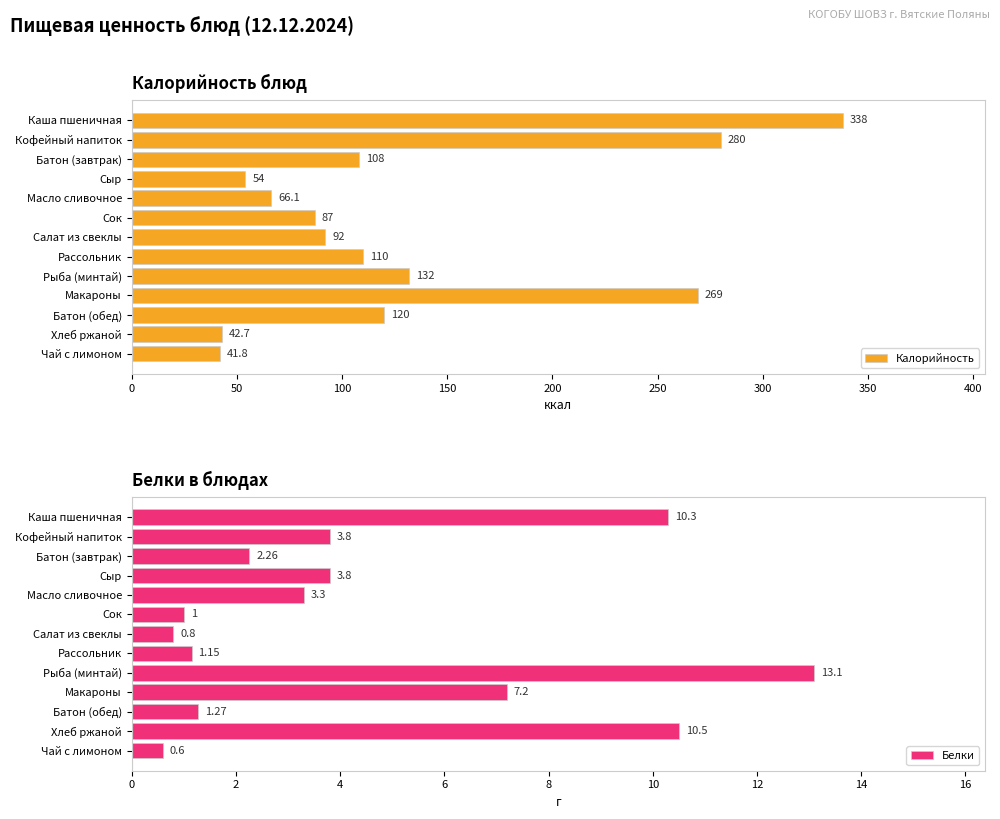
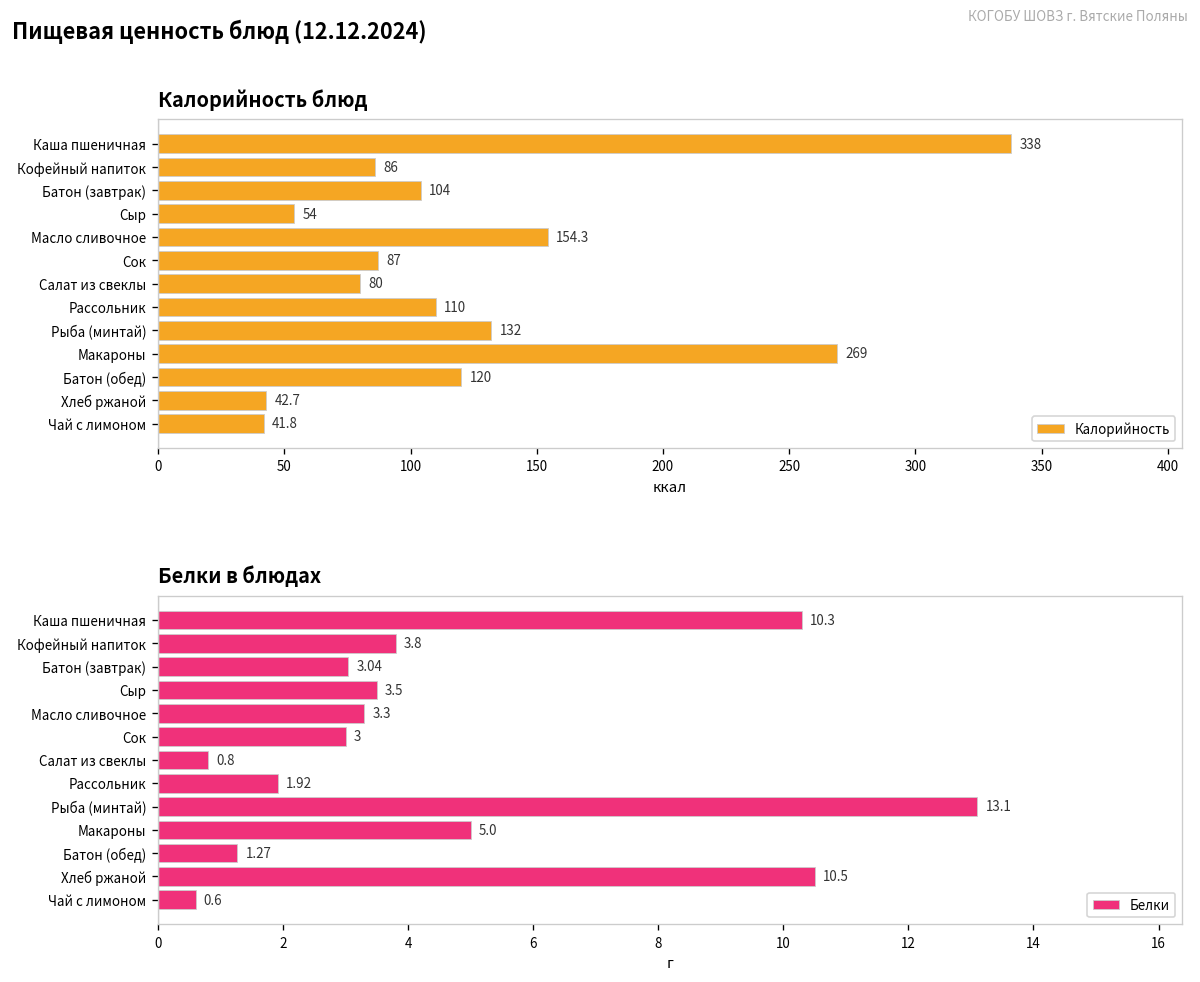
Калорийность блюд, Кофейный напиток: 280 -> 86
Калорийность блюд, Батон (завтрак): 108 -> 104
Калорийность блюд, Масло сливочное: 66.1 -> 154.3
Калорийность блюд, Салат из свеклы: 92 -> 80
Белки в блюдах, Батон (завтрак): 2.26 -> 3.04
Белки в блюдах, Сыр: 3.8 -> 3.5
Белки в блюдах, Сок: 1 -> 3
Белки в блюдах, Рассольник: 1.15 -> 1.92
Белки в блюдах, Макароны: 7.2 -> 5.0
